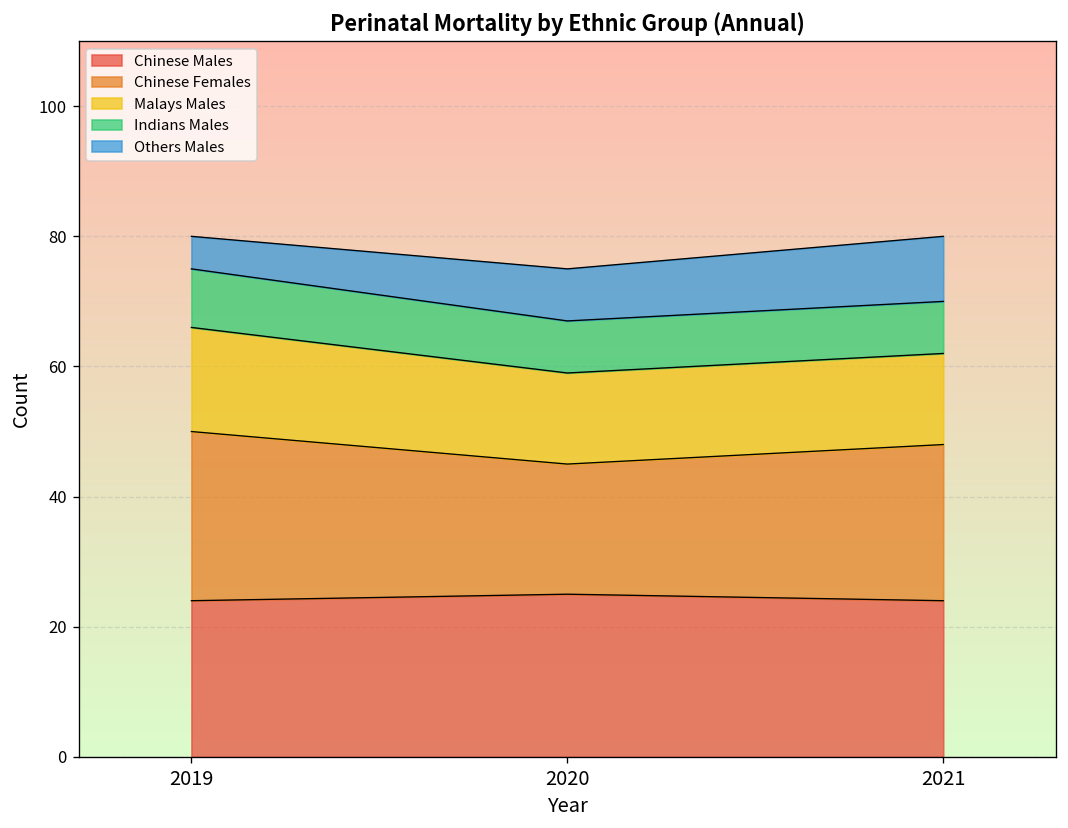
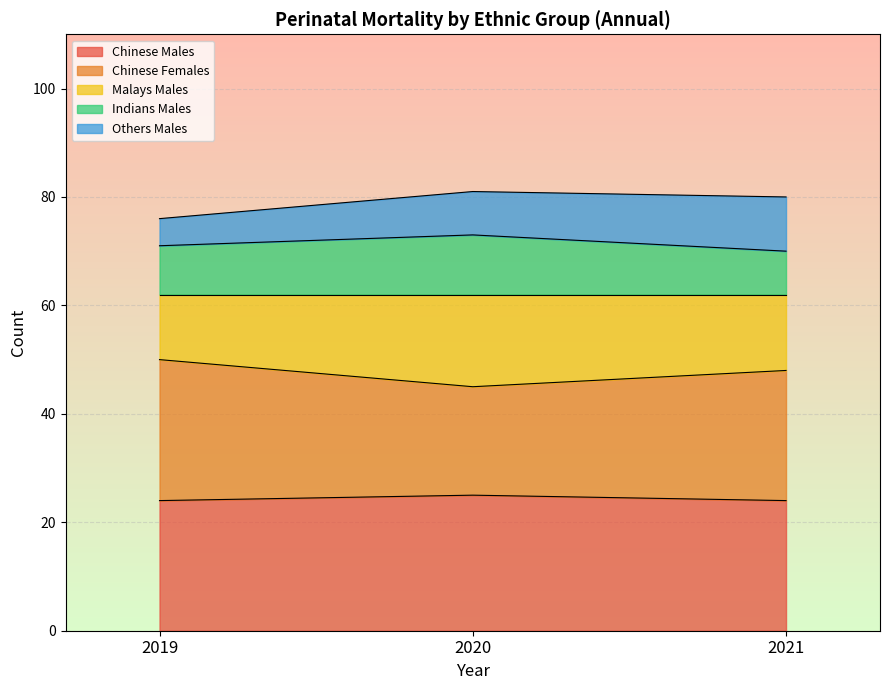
Malays Males, 2019: 16 -> 12
Malays Males, 2020: 14 -> 17
Indians Males, 2020: 8 -> 11
